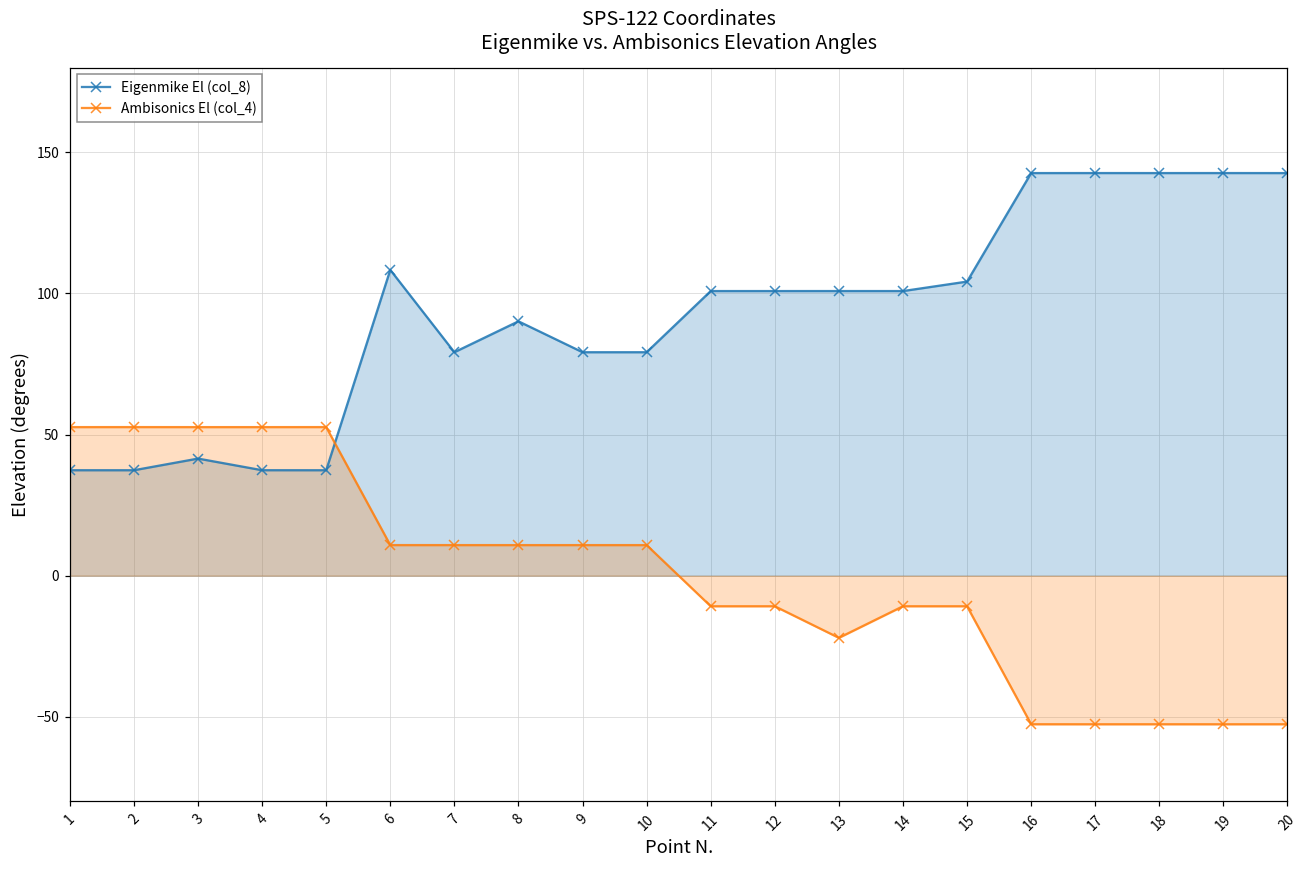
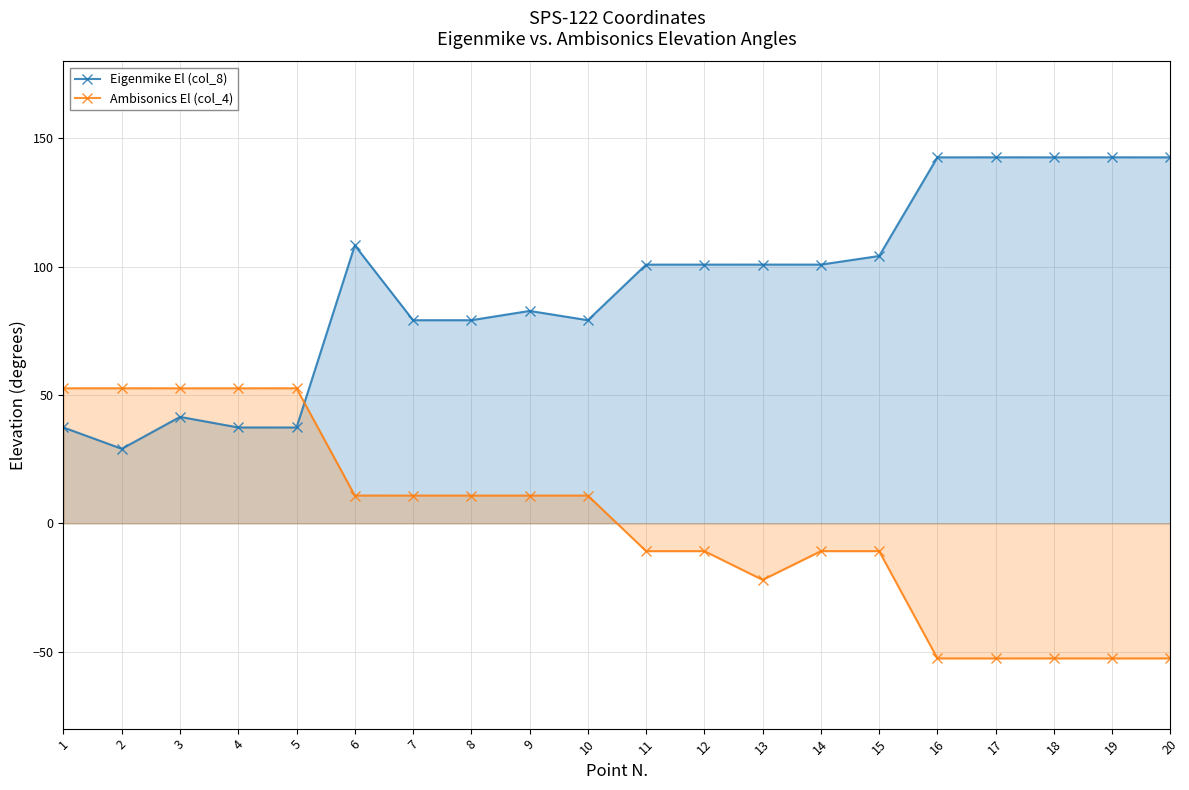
Eigenmike El (col_8), 2: 37 -> 29
Eigenmike El (col_8), 8: 90 -> 79
Eigenmike El (col_8), 9: 79 -> 83
